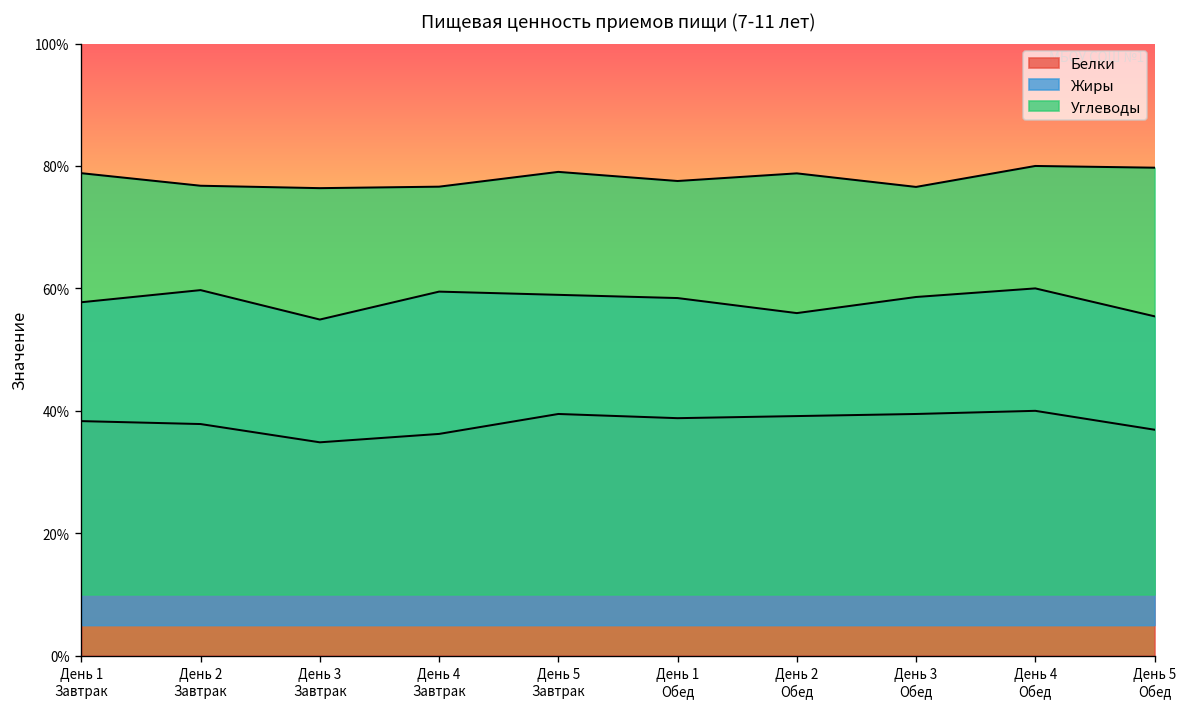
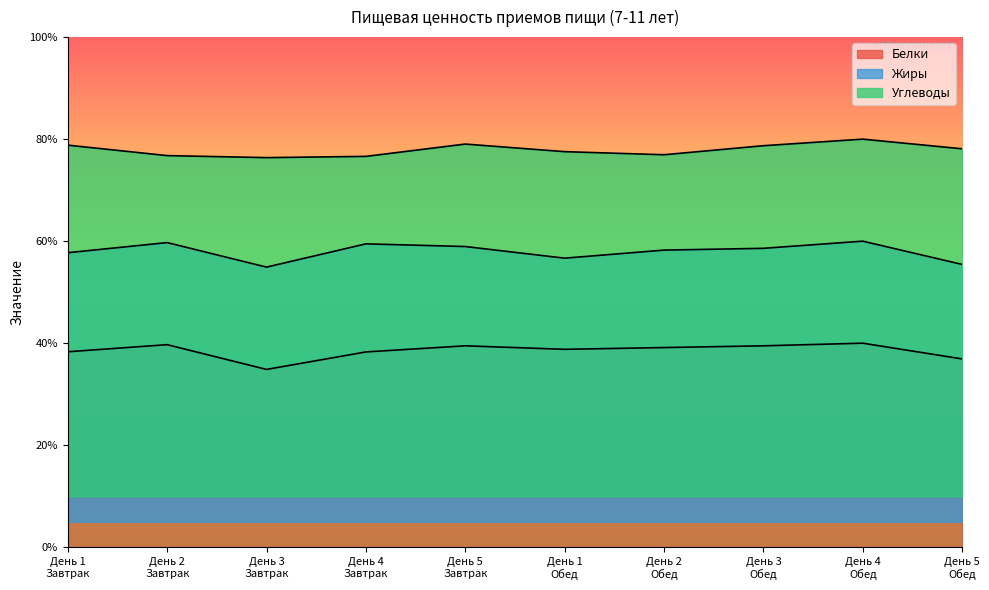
Белки, День 2 Завтрак: 38% -> 40%
Белки, День 4 Завтрак: 36% -> 38%
Жиры, День 1 Обед: 58% -> 57%
Жиры, День 2 Обед: 56% -> 58%
Углеводы, День 2 Обед: 79% -> 77%
Углеводы, День 3 Обед: 77% -> 79%
Углеводы, День 5 Обед: 80% -> 78%
